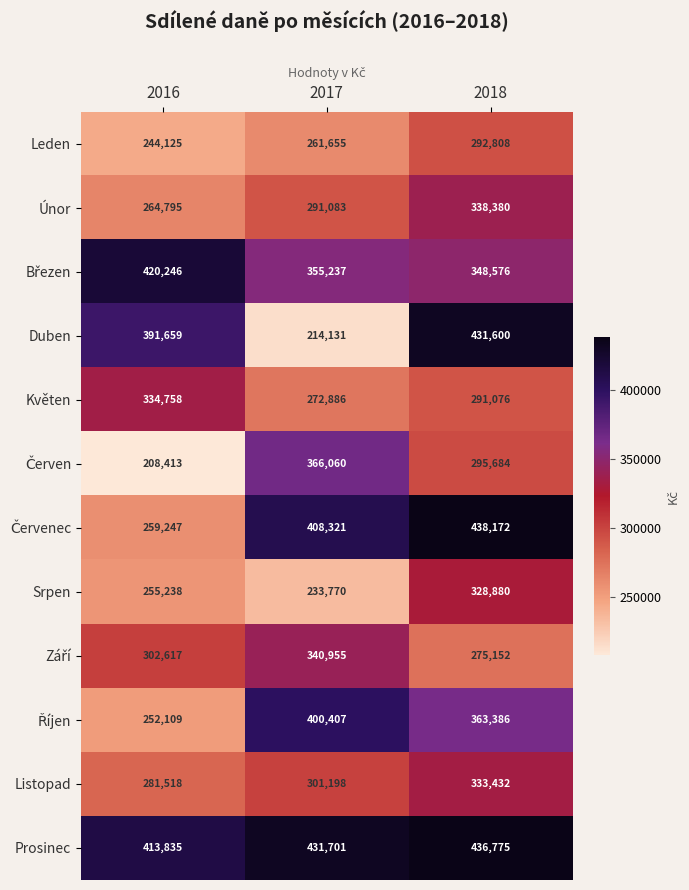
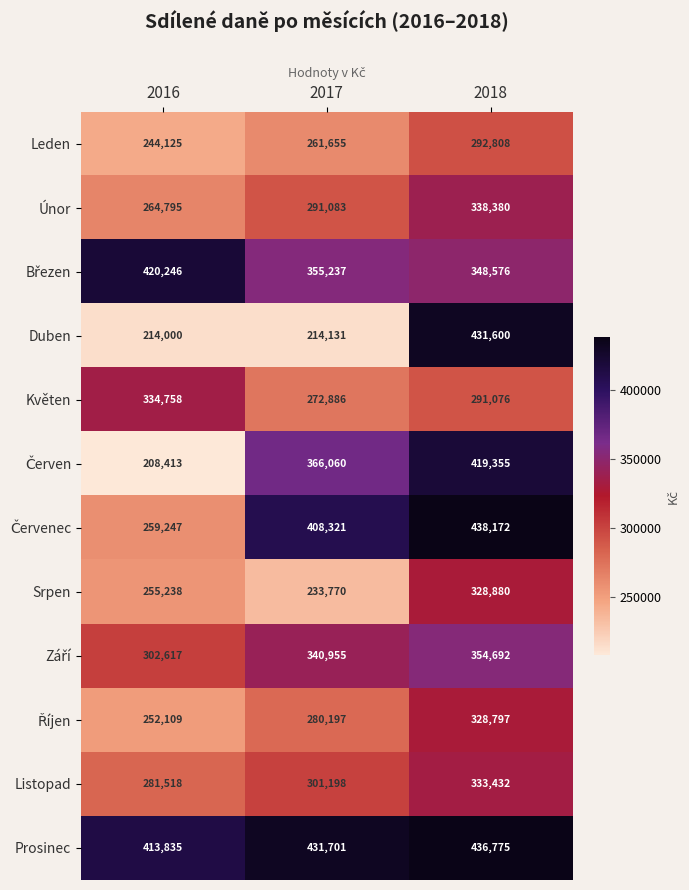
Duben, 2016: 391,659 -> 214,000
Červen, 2018: 295,684 -> 419,355
Září, 2018: 275,152 -> 354,692
Říjen, 2017: 400,407 -> 280,197
Říjen, 2018: 363,386 -> 328,797
